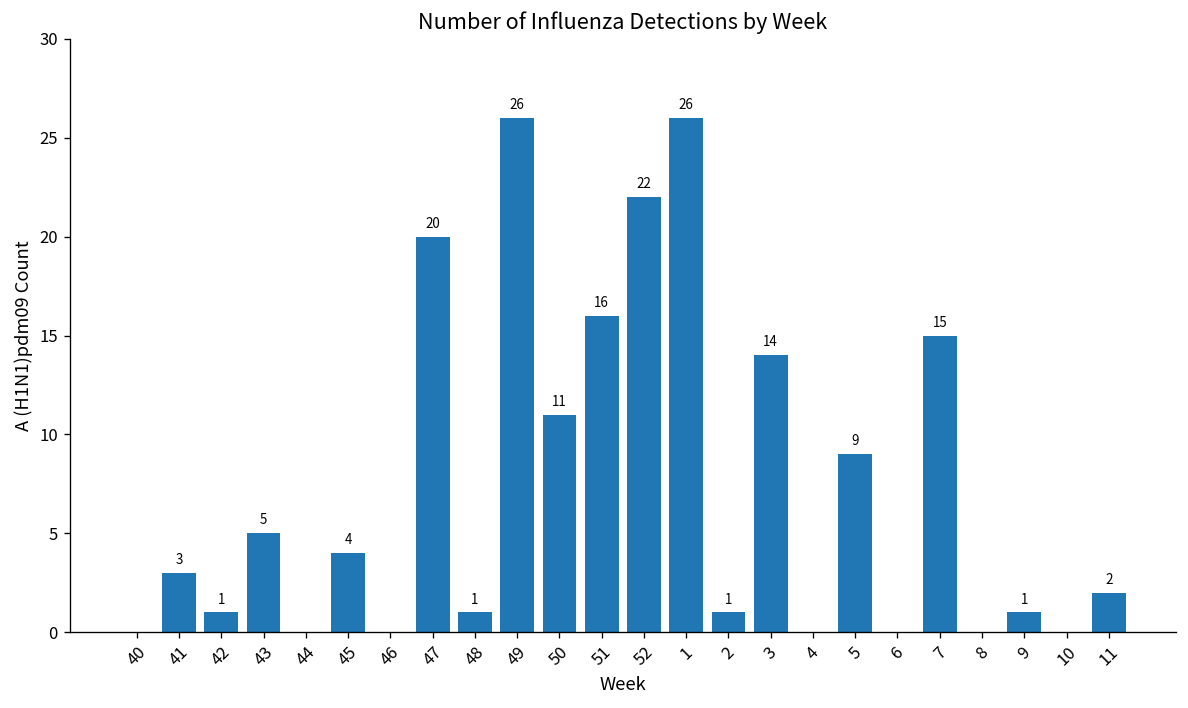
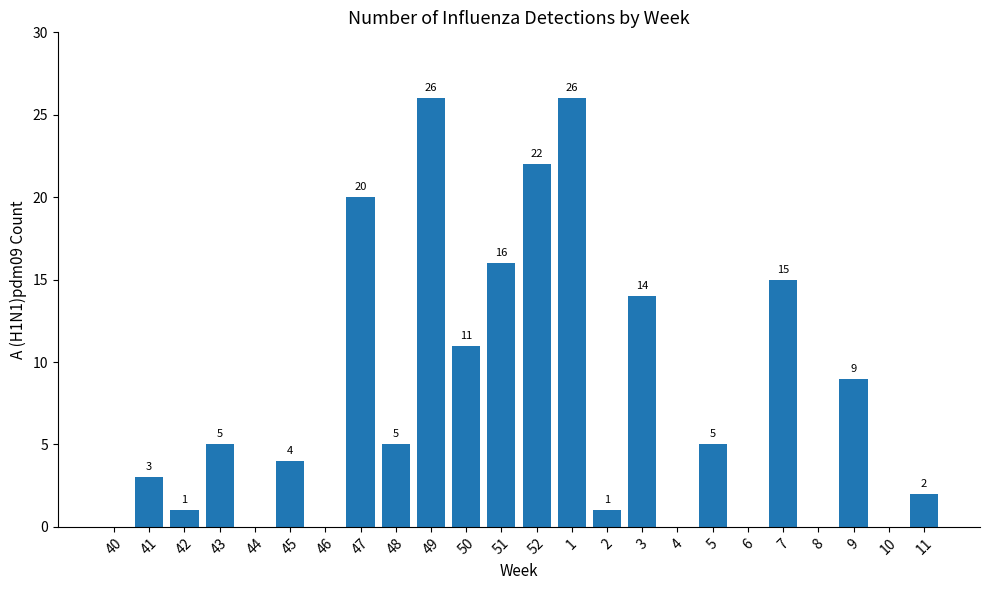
48: 1 -> 5
5: 9 -> 5
9: 1 -> 9
